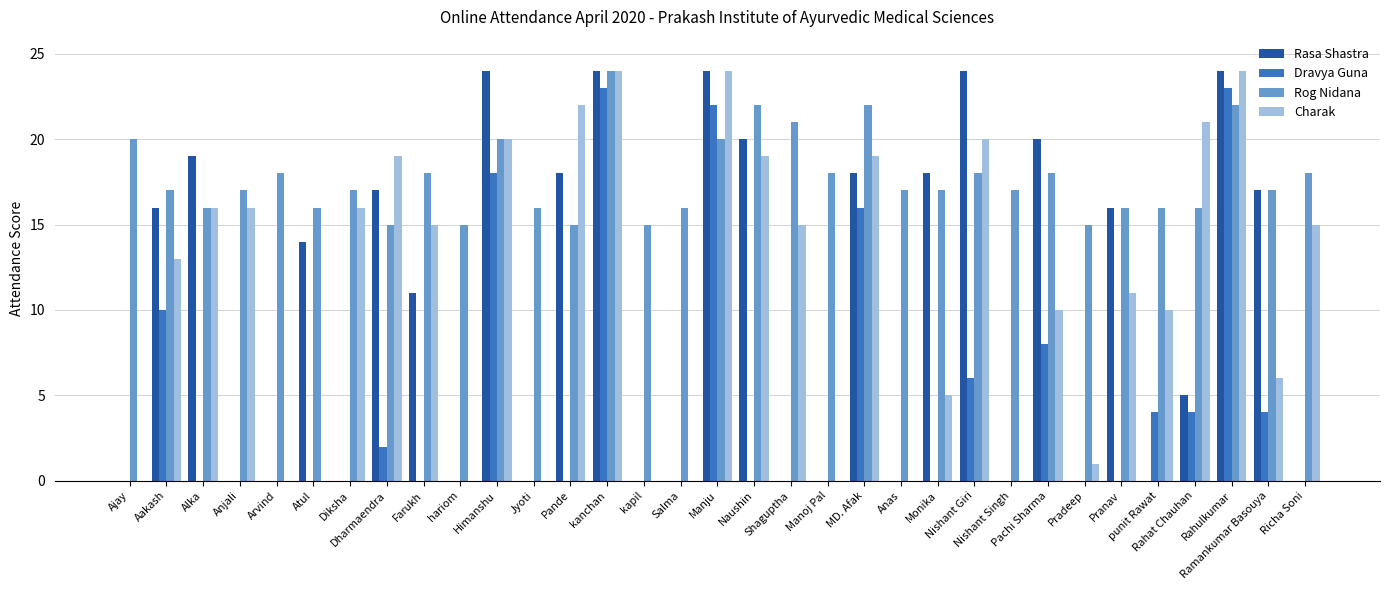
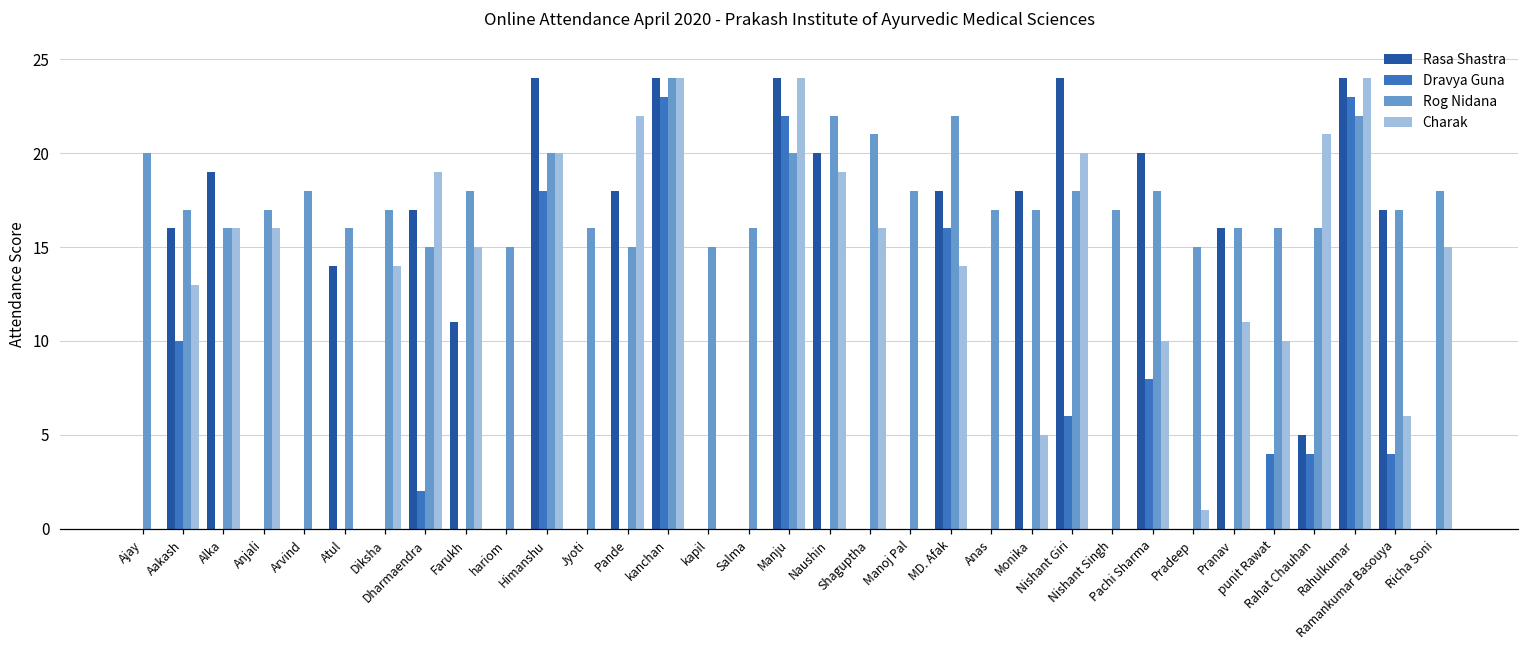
Charak, Diksha: 16 -> 14
Charak, Shaguptha: 15 -> 16
Charak, MD. Afak: 19 -> 14
